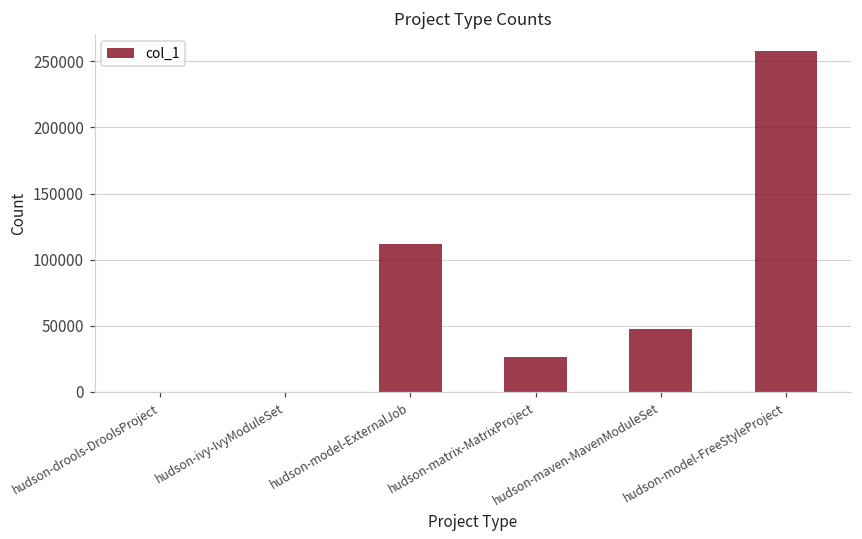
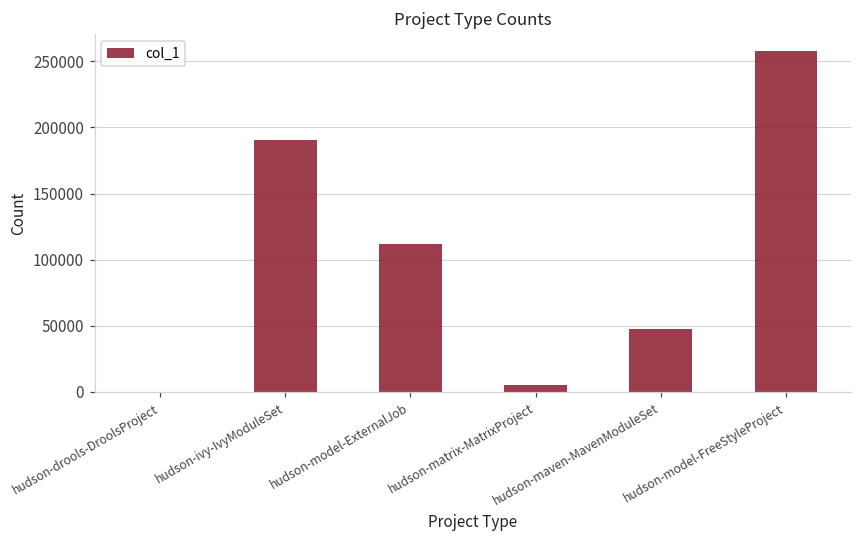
hudson-ivy-IvyModuleSet: 0 -> 190000
hudson-matrix-MatrixProject: 26000 -> 5000
